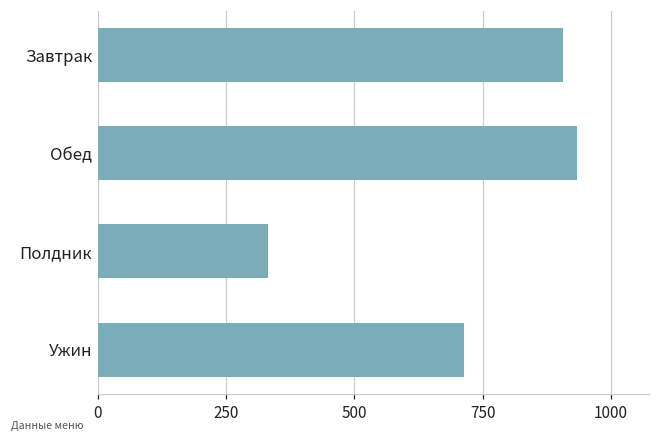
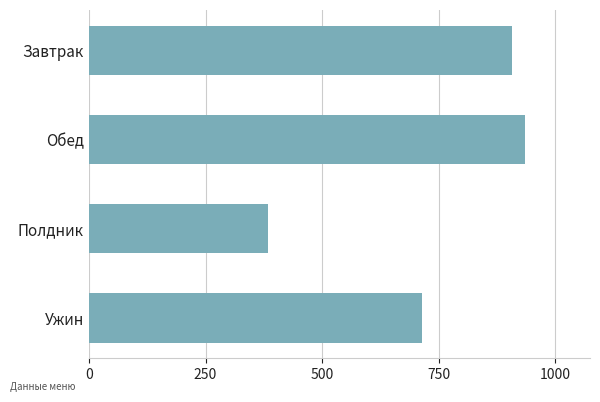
Полдник: 330 -> 380
